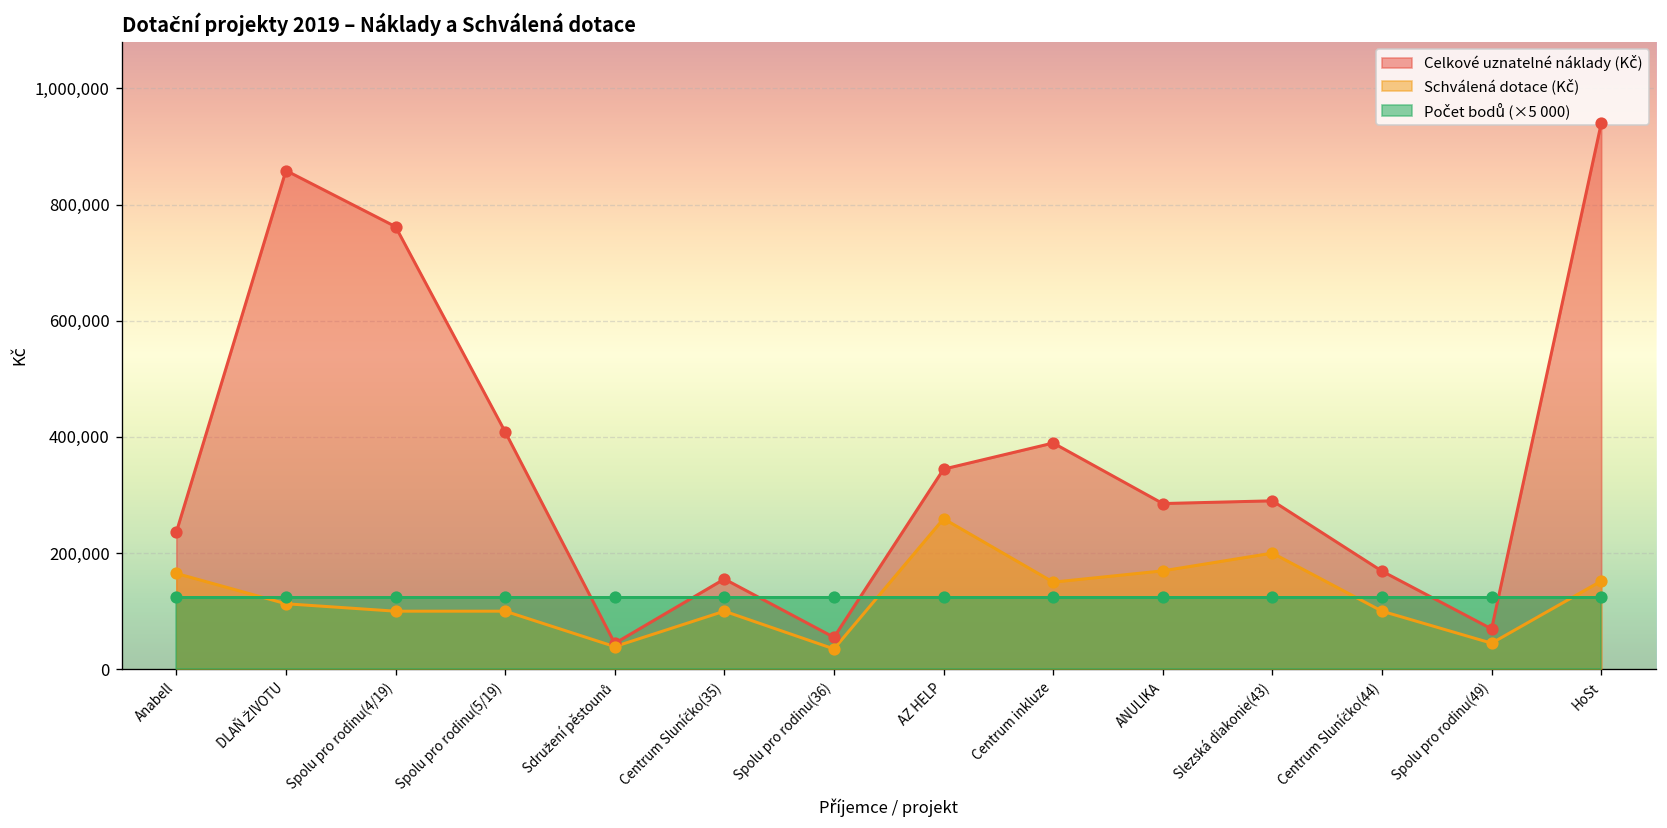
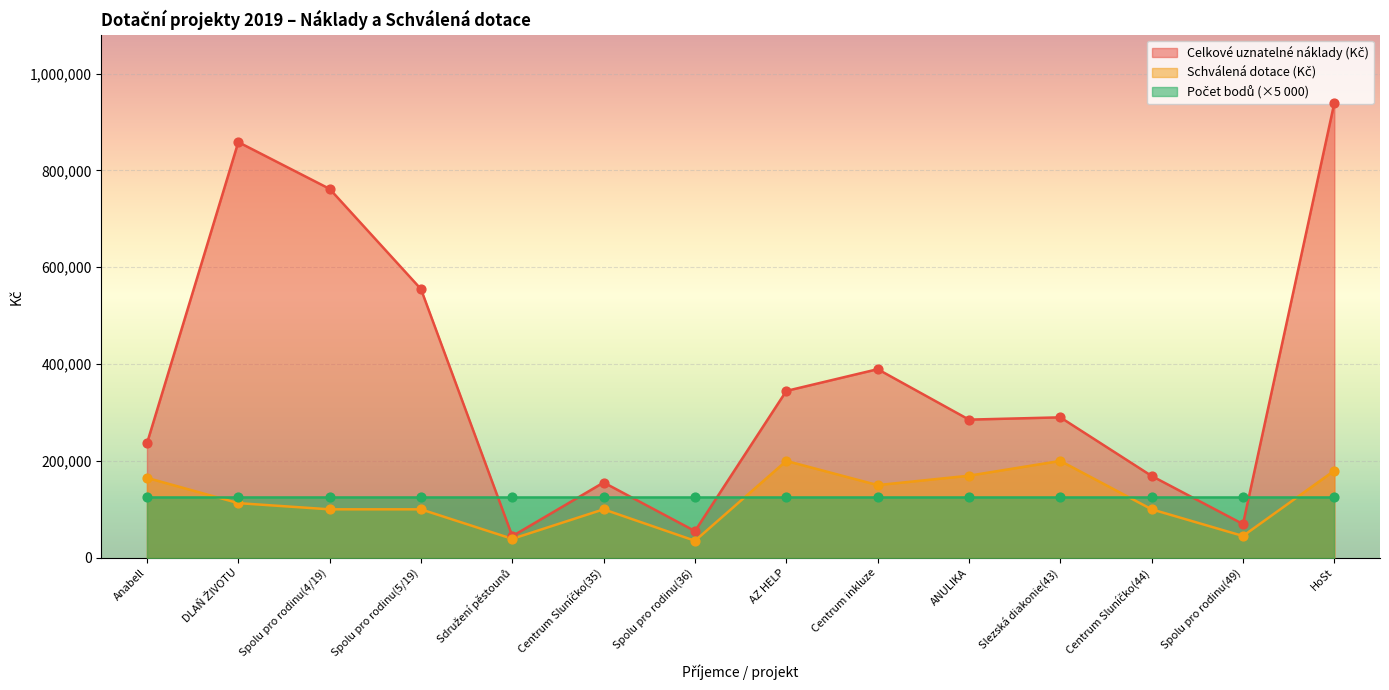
Celkové uznatelné náklady (Kč), Spolu pro rodinu(5/19): 410,000 -> 560,000
Schválená dotace (Kč), AZ HELP: 260,000 -> 200,000
Schválená dotace (Kč), HoSt: 150,000 -> 180,000
